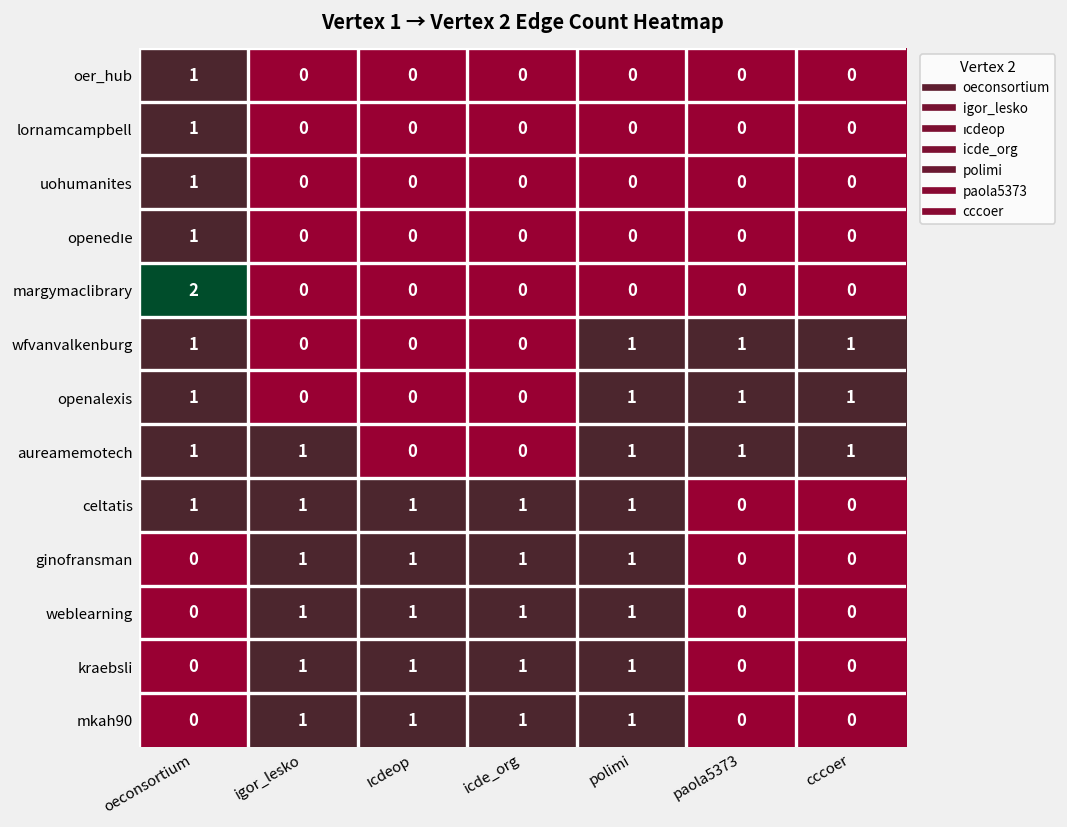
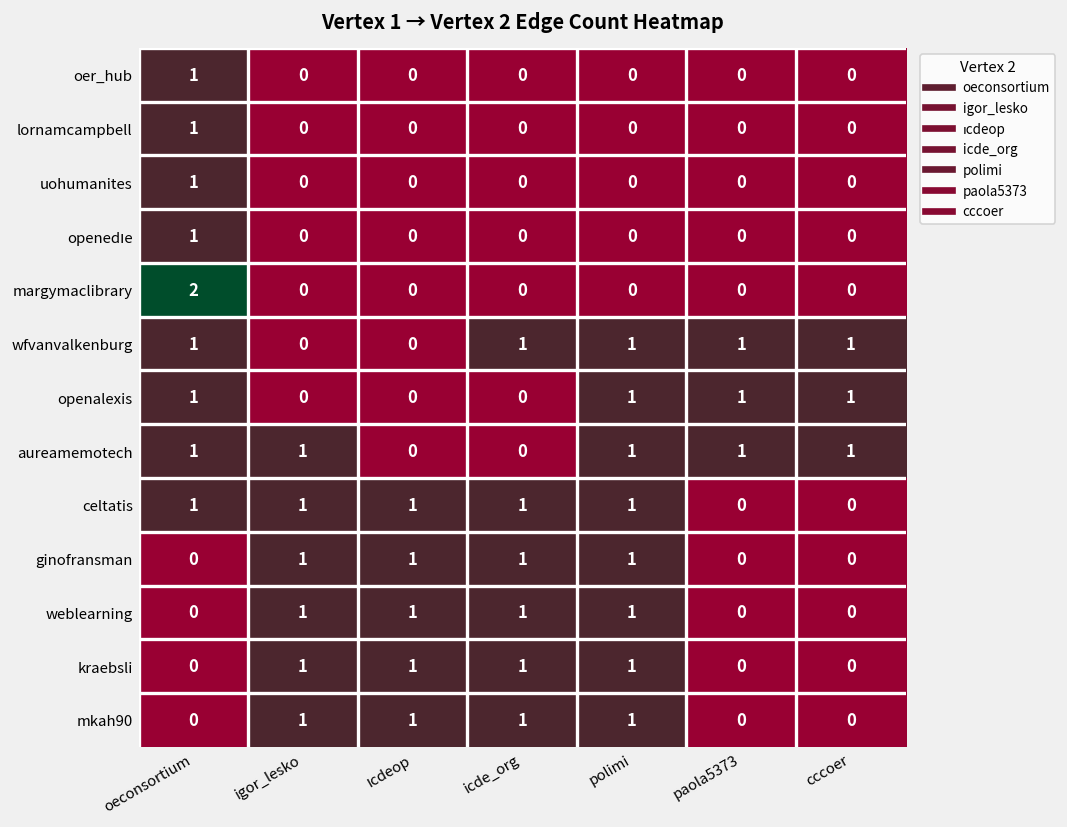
wfvanvalkenburg, icde_org: 0 -> 1
